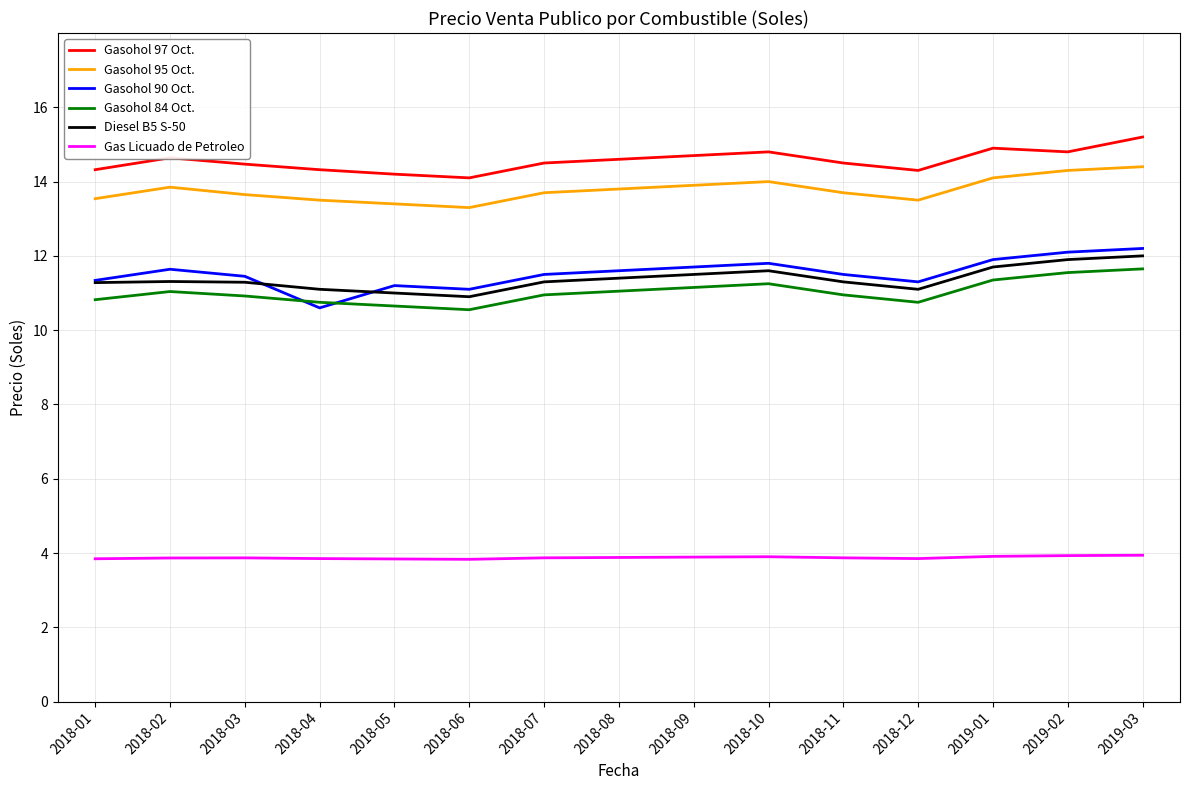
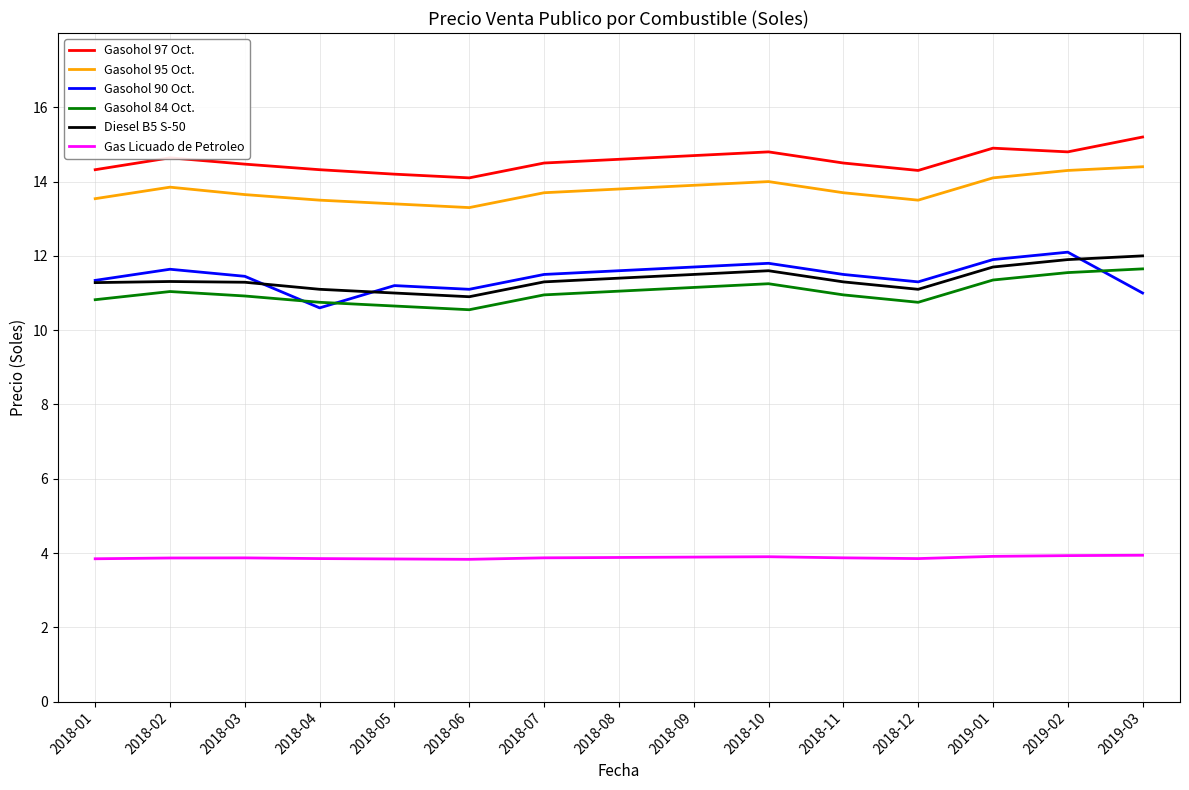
Gasohol 90 Oct., 2019-03: 12.2 -> 11.0
